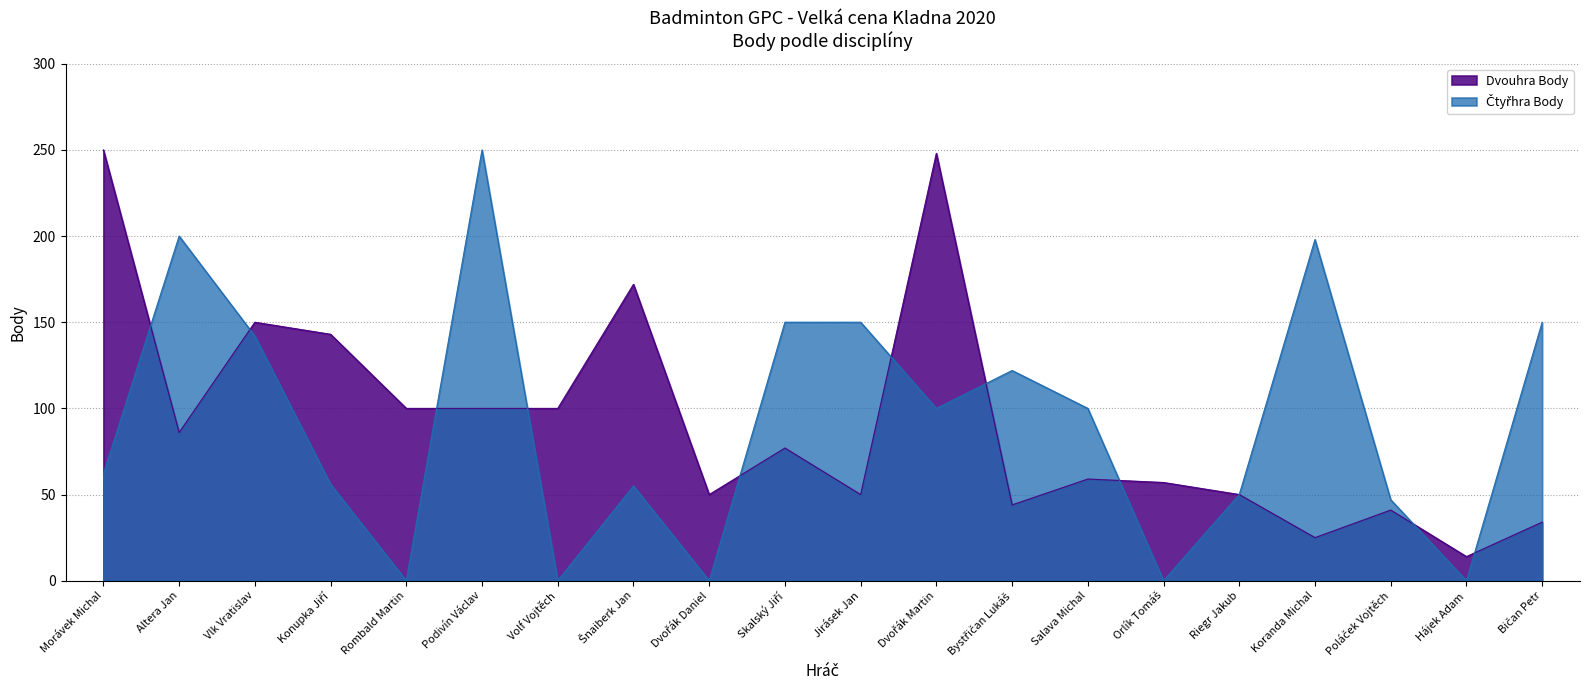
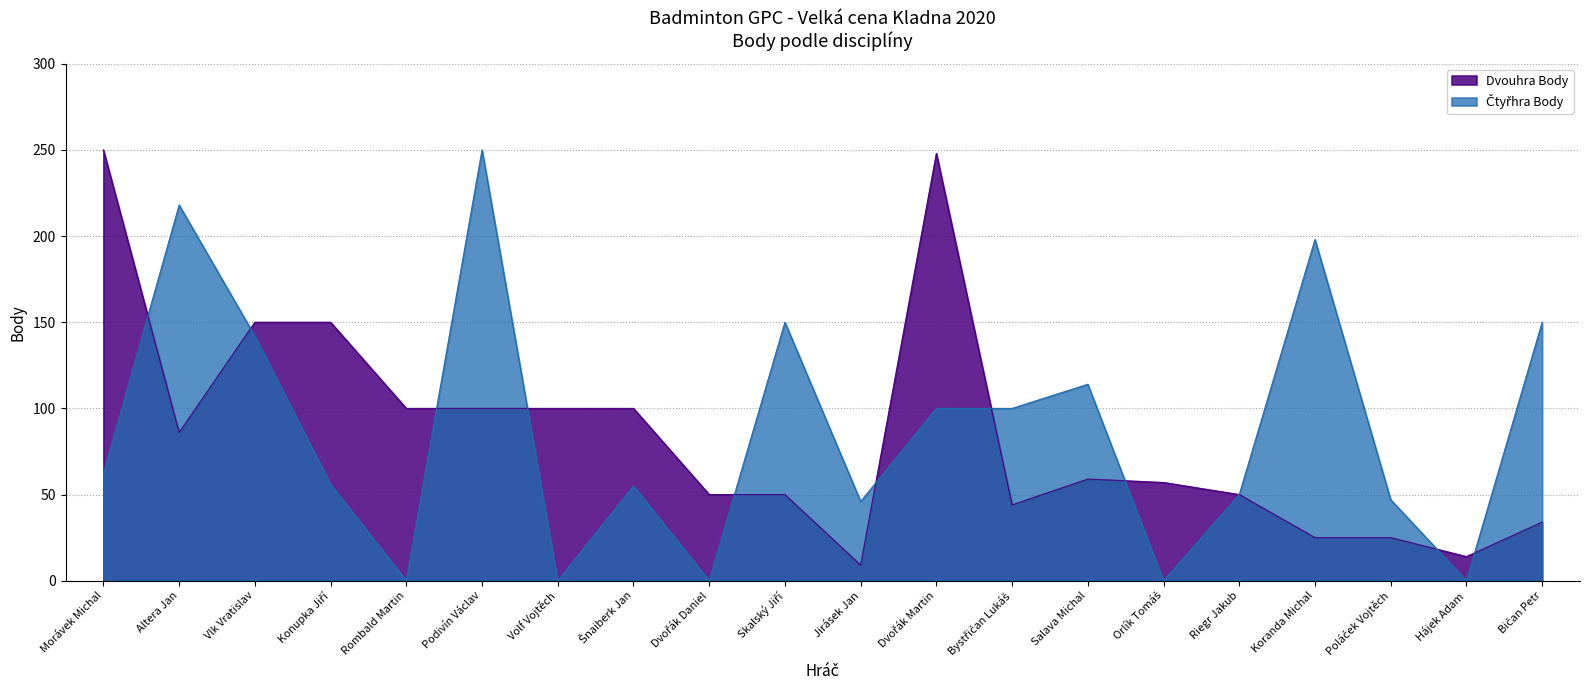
Čtyřhra Body, Altera Jan: 200 -> 218
Dvouhra Body, Konupka Jiří: 143 -> 150
Dvouhra Body, Šnaiberk Jan: 172 -> 100
Dvouhra Body, Skalský Jiří: 77 -> 50
Dvouhra Body, Jirásek Jan: 50 -> 9
Čtyřhra Body, Jirásek Jan: 150 -> 46
Čtyřhra Body, Bystřičan Lukáš: 122 -> 100
Čtyřhra Body, Salava Michal: 100 -> 114
Dvouhra Body, Poláček Vojtěch: 41 -> 25
